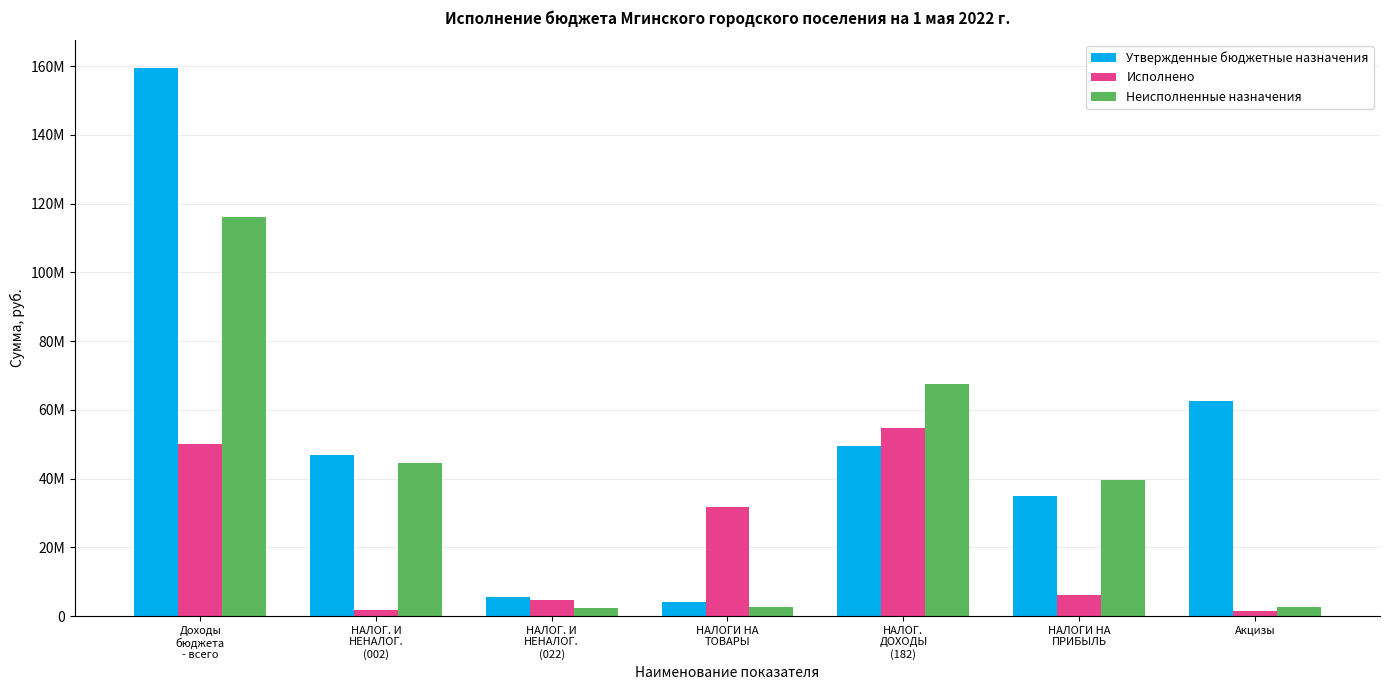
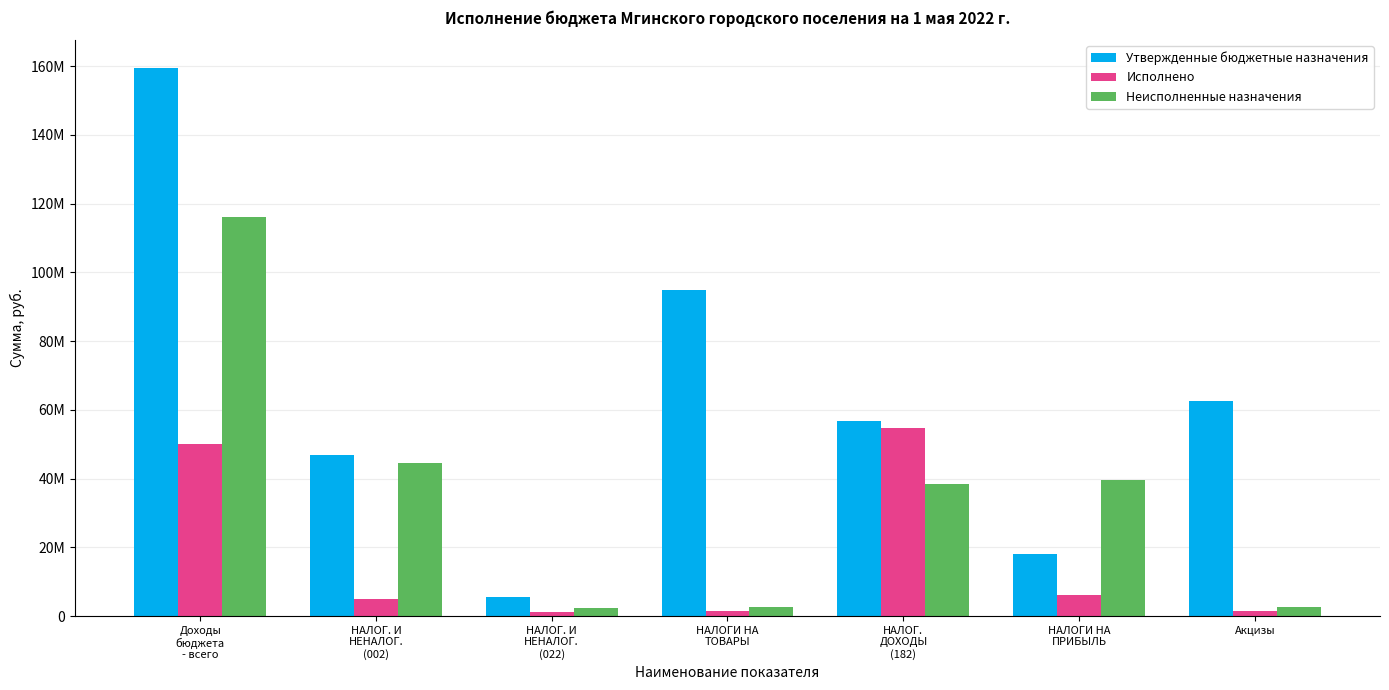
Исполнено, НАЛОГ. И НЕНАЛОГ. (002): 2000000 -> 5000000
Исполнено, НАЛОГ. И НЕНАЛОГ. (022): 5000000 -> 1000000
Утвержденные бюджетные назначения, НАЛОГИ НА ТОВАРЫ: 4000000 -> 95000000
Исполнено, НАЛОГИ НА ТОВАРЫ: 32000000 -> 1000000
Утвержденные бюджетные назначения, НАЛОГ. ДОХОДЫ (182): 50000000 -> 57000000
Неисполненные назначения, НАЛОГ. ДОХОДЫ (182): 67000000 -> 38000000
Утвержденные бюджетные назначения, НАЛОГИ НА ПРИБЫЛЬ: 35000000 -> 18000000
